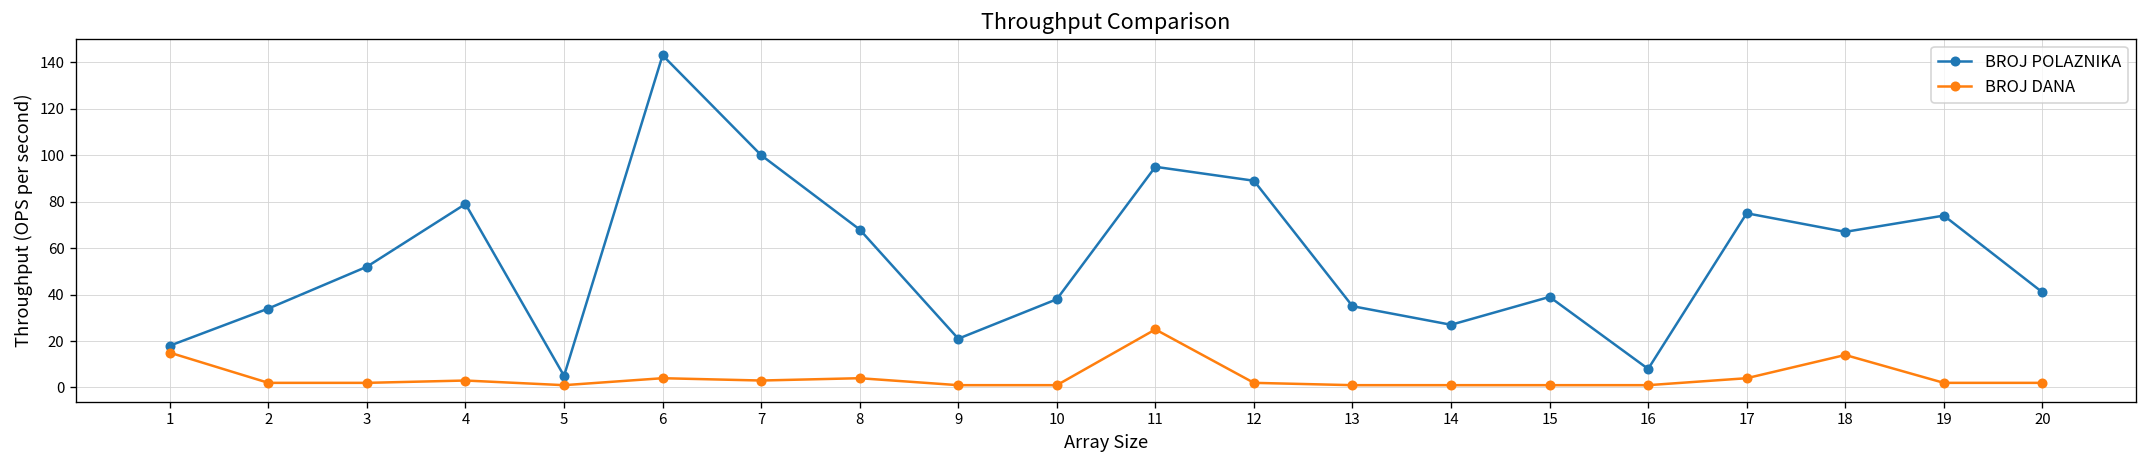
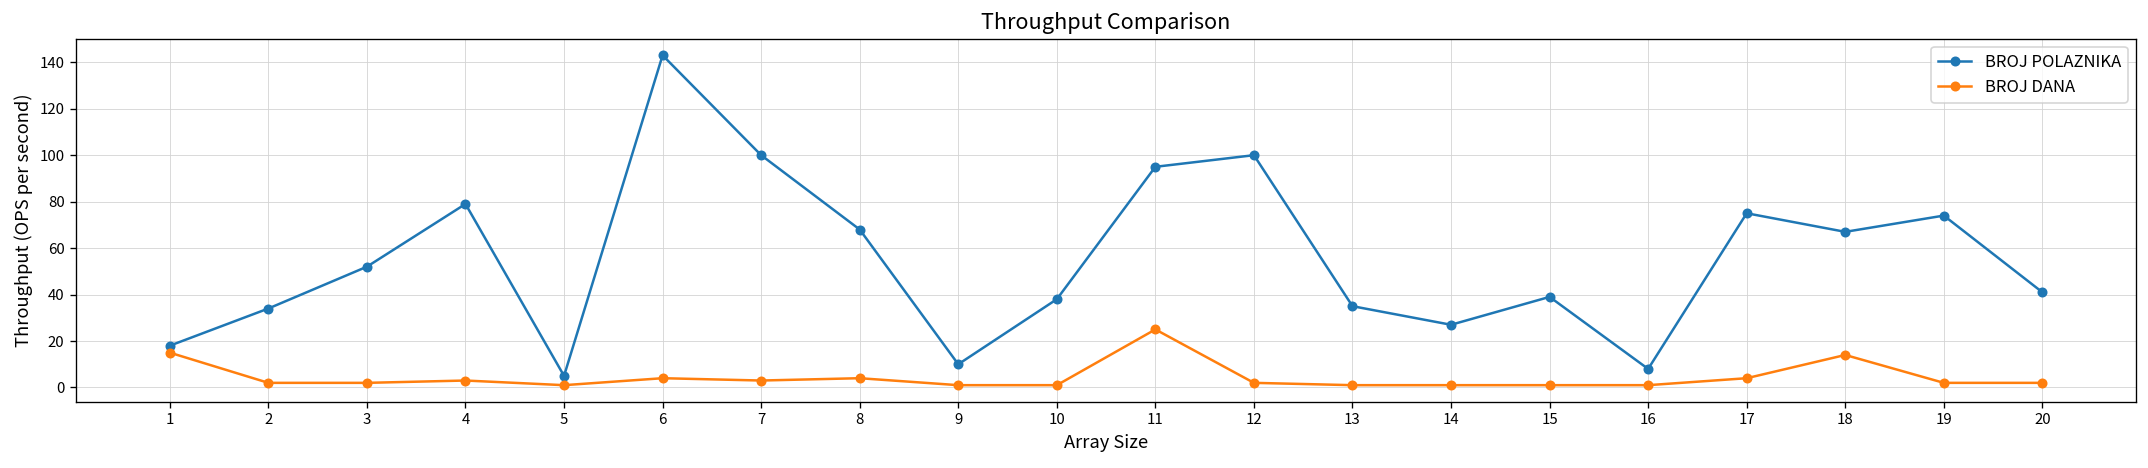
BROJ POLAZNIKA, 9: 21 -> 10
BROJ POLAZNIKA, 12: 89 -> 100
